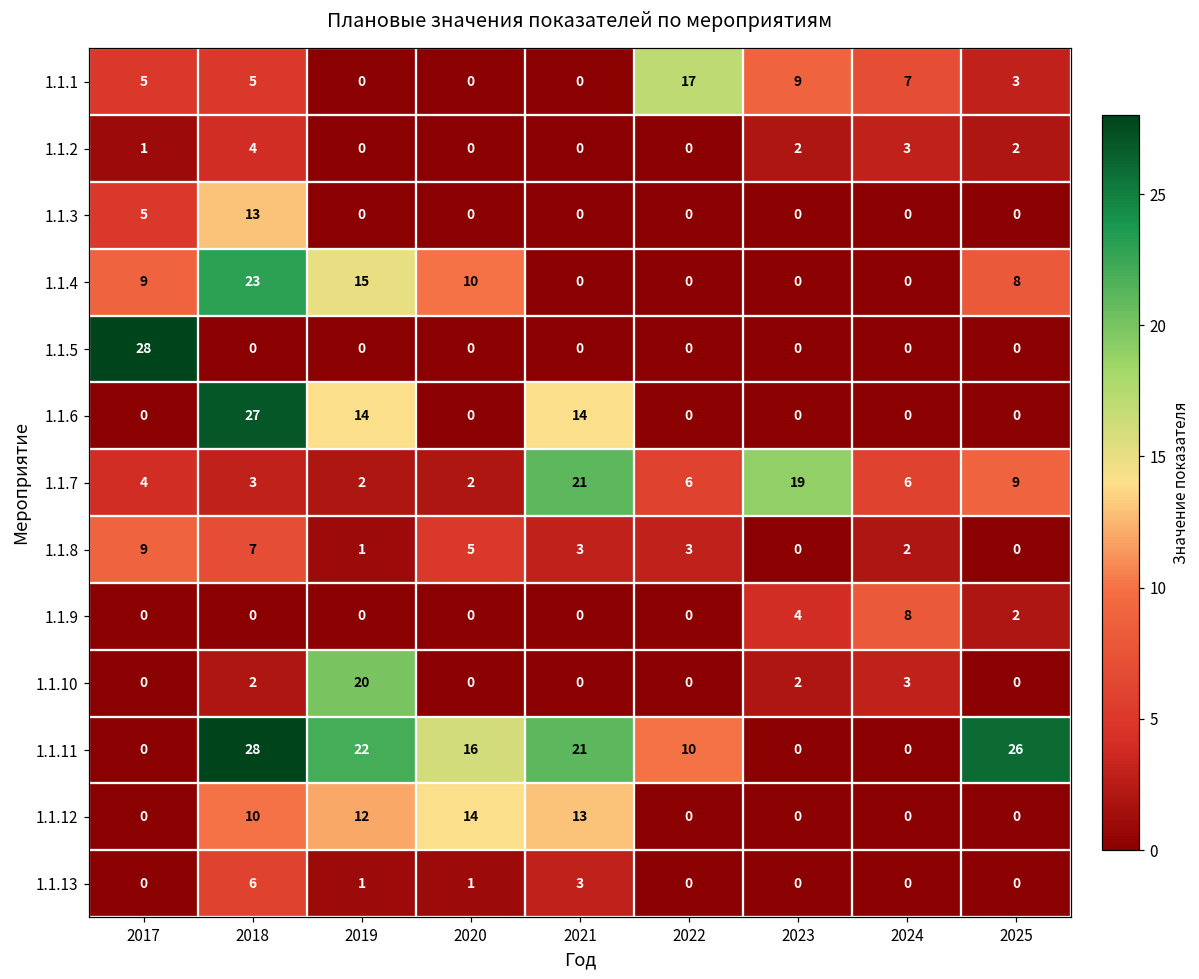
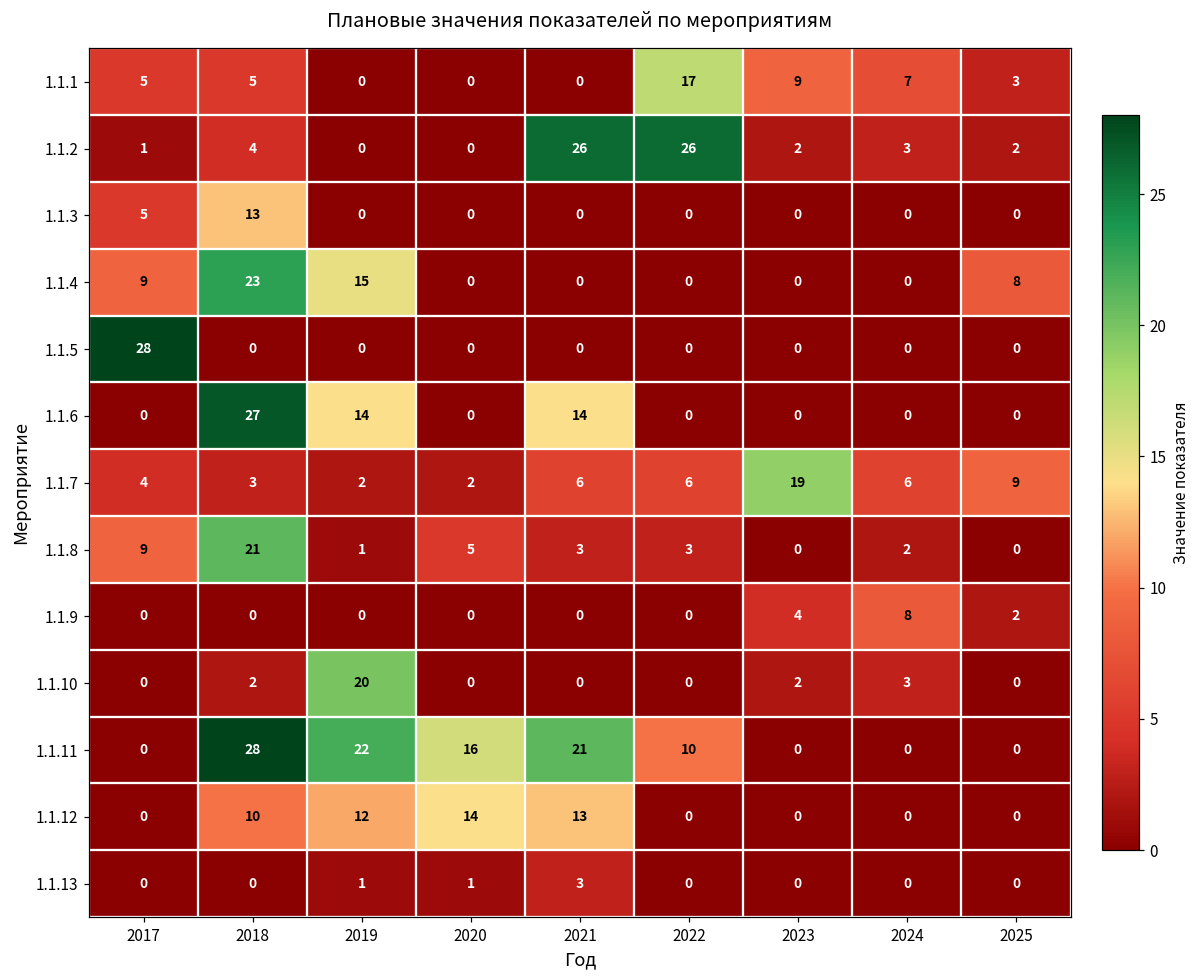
1.1.2, 2021: 0 -> 26
1.1.2, 2022: 0 -> 26
1.1.4, 2020: 10 -> 0
1.1.7, 2021: 21 -> 6
1.1.8, 2018: 7 -> 21
1.1.11, 2025: 26 -> 0
1.1.13, 2018: 6 -> 0
